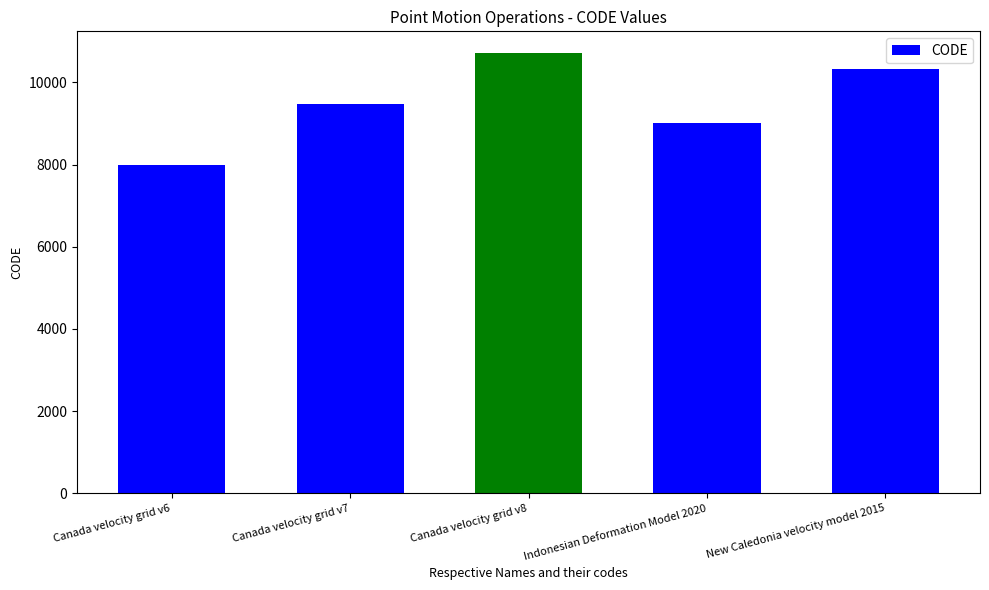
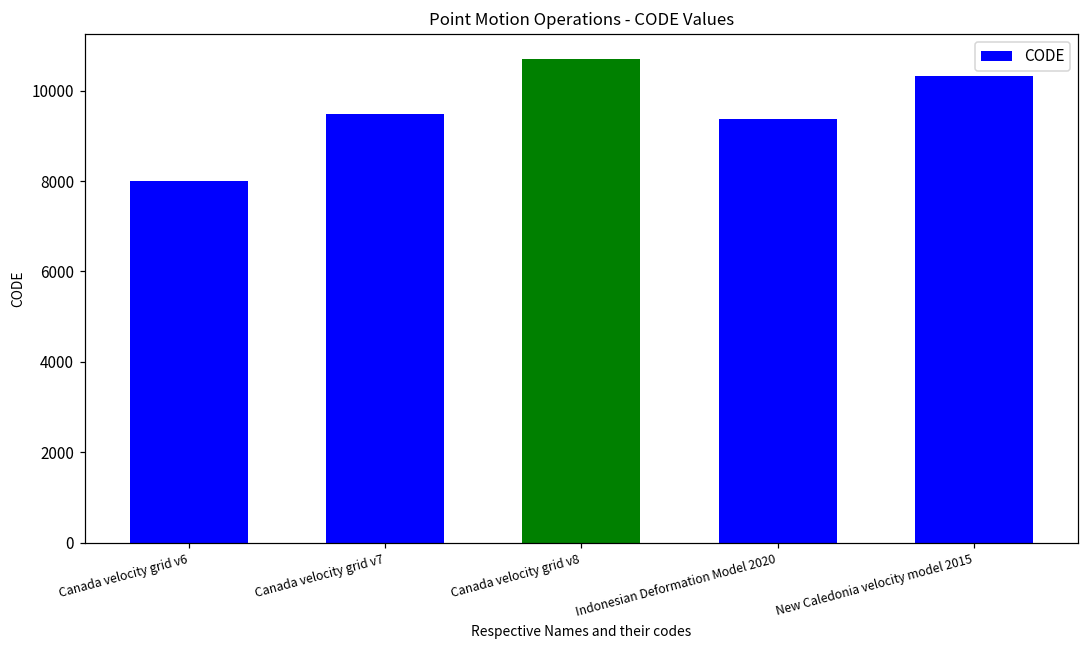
Indonesian Deformation Model 2020: 9000 -> 9400
